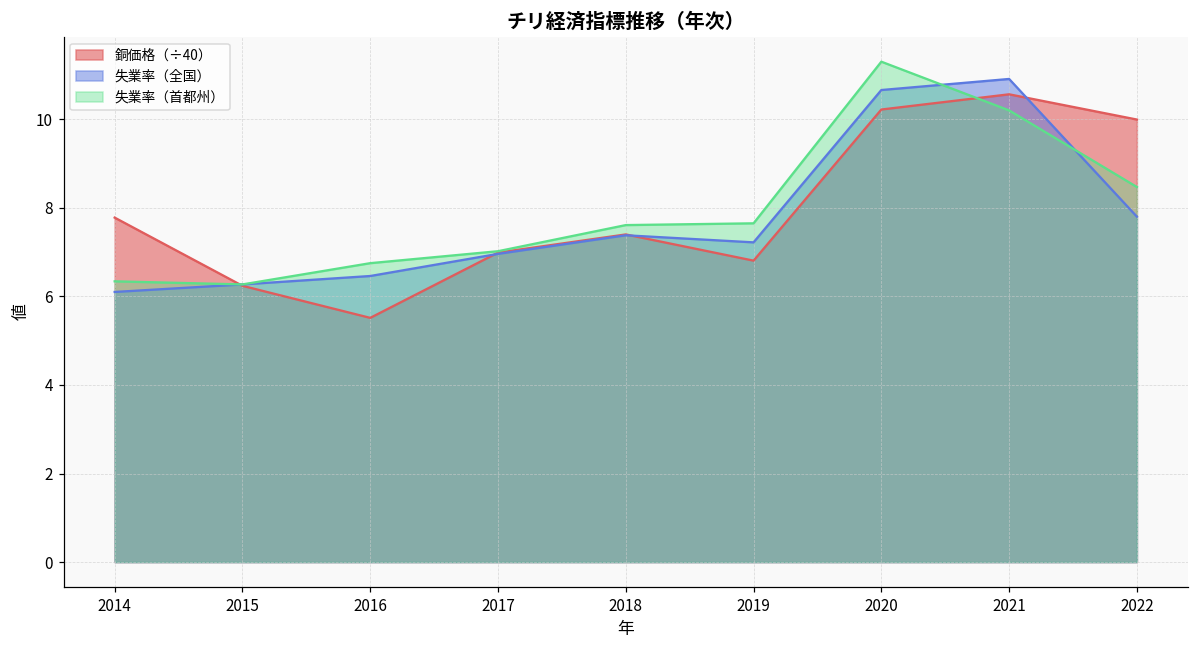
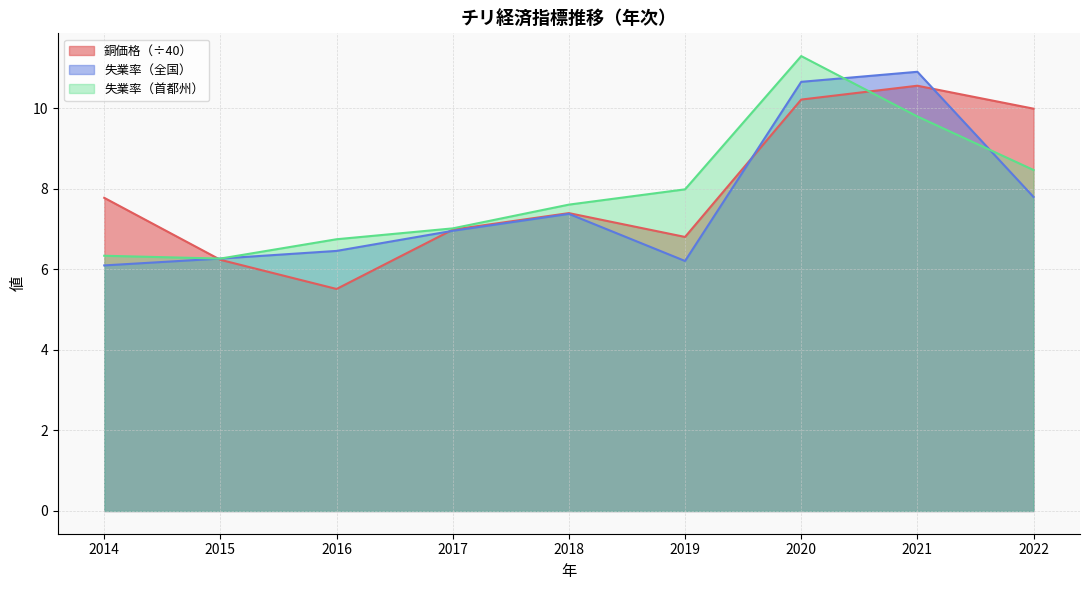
失業率（全国）, 2019: 7.2 -> 6.2
失業率（首都州）, 2019: 7.7 -> 8.0
失業率（首都州）, 2021: 10.2 -> 9.8
